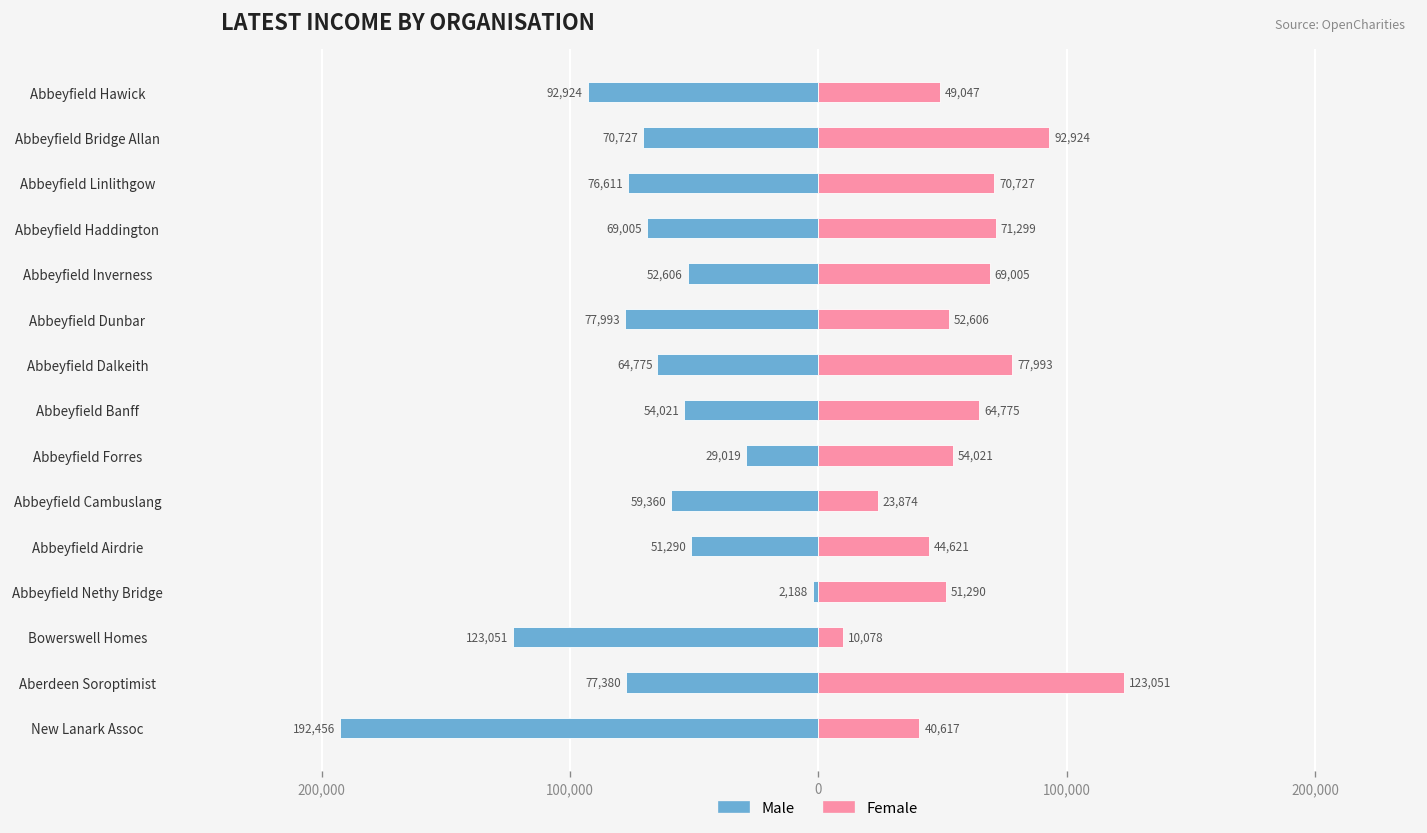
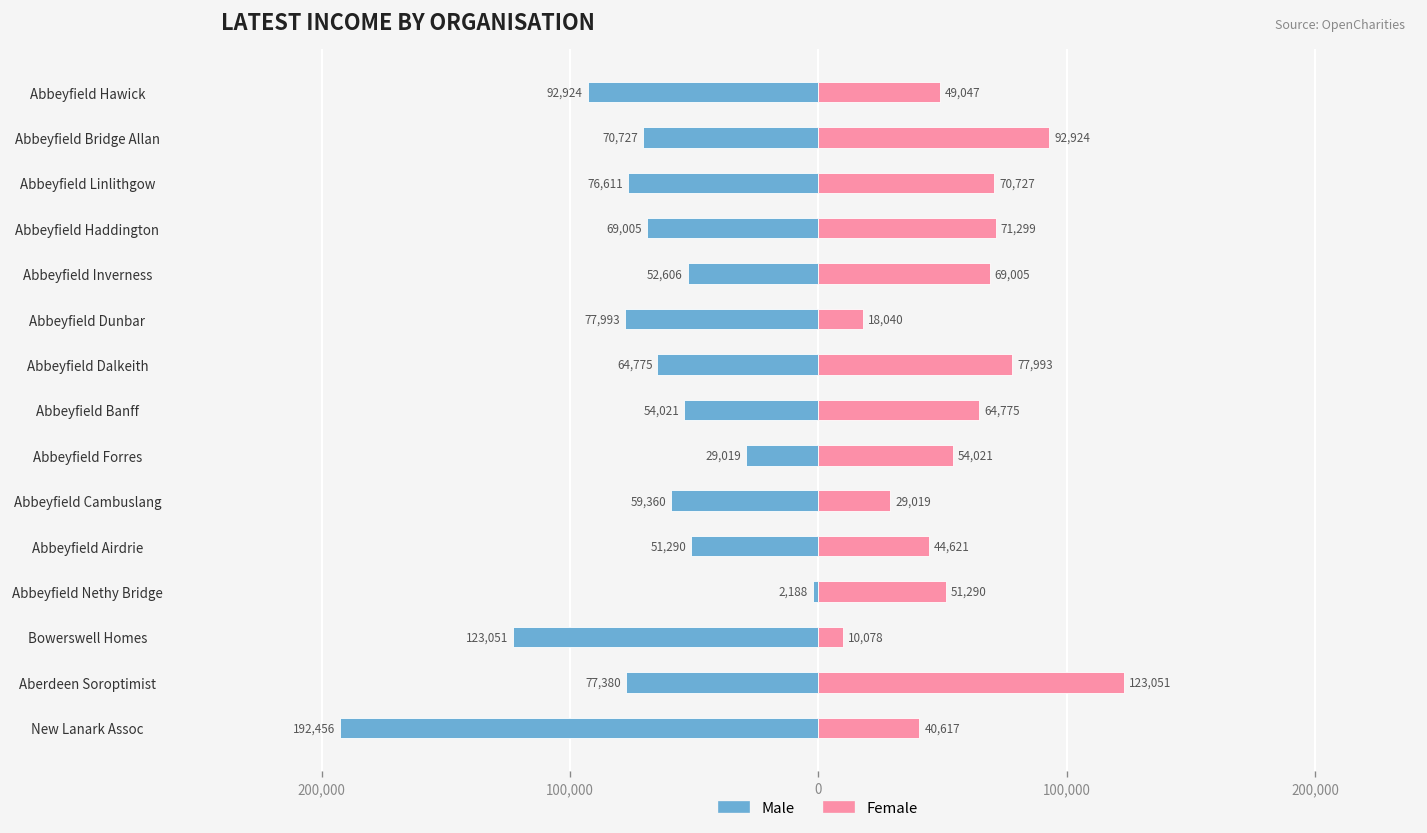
Female, Abbeyfield Dunbar: 52,606 -> 18,040
Female, Abbeyfield Cambuslang: 23,874 -> 29,019
